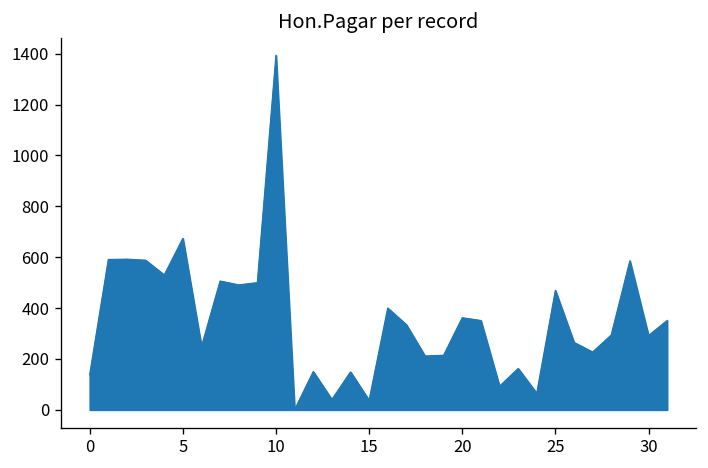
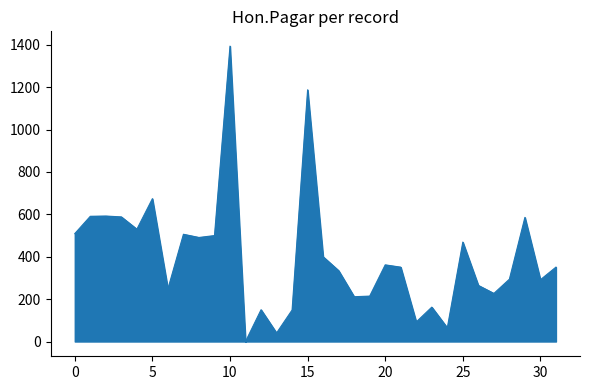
0: 140 -> 510
15: 40 -> 1190
